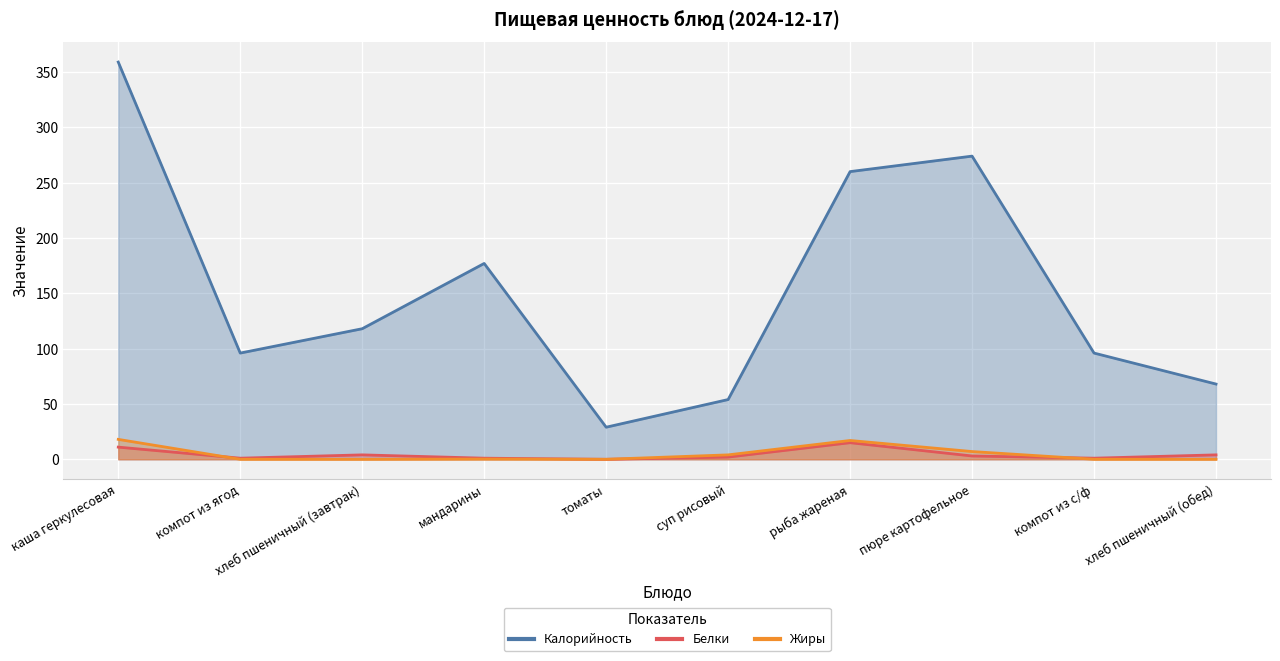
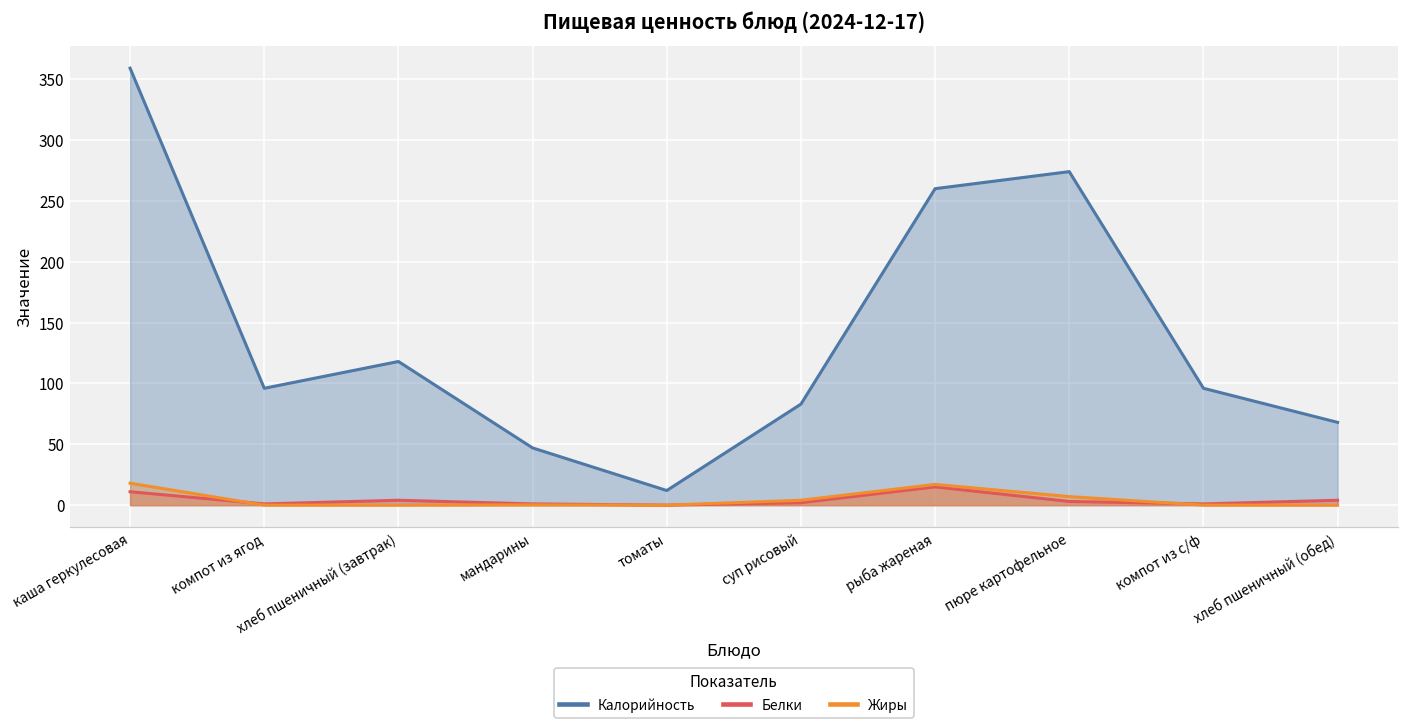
Калорийность, мандарины: 177 -> 47
Калорийность, томаты: 29 -> 12
Калорийность, суп рисовый: 54 -> 83
